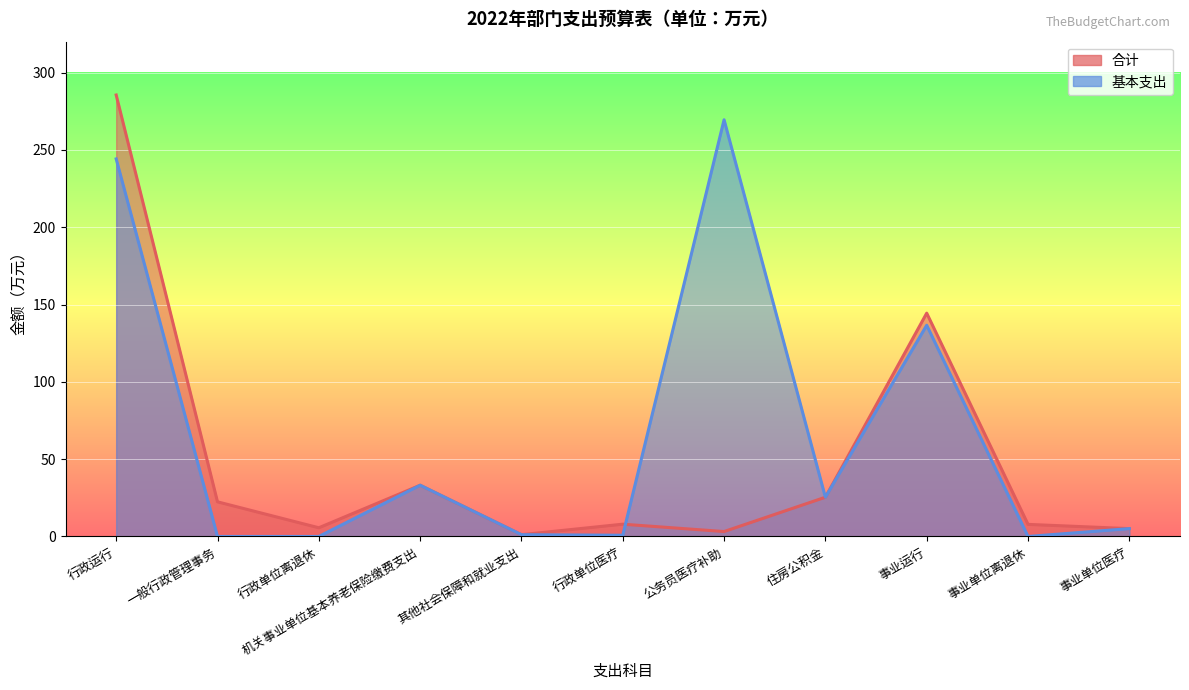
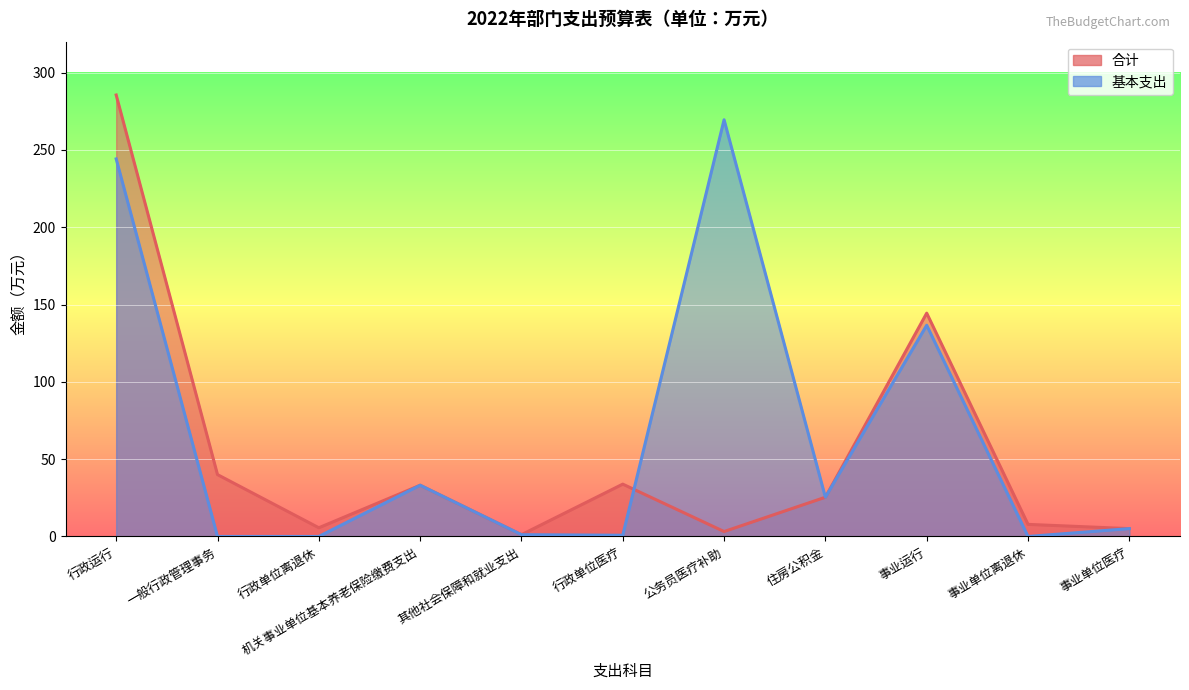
合计, 一般行政管理事务: 22 -> 40
合计, 行政单位医疗: 8 -> 34
